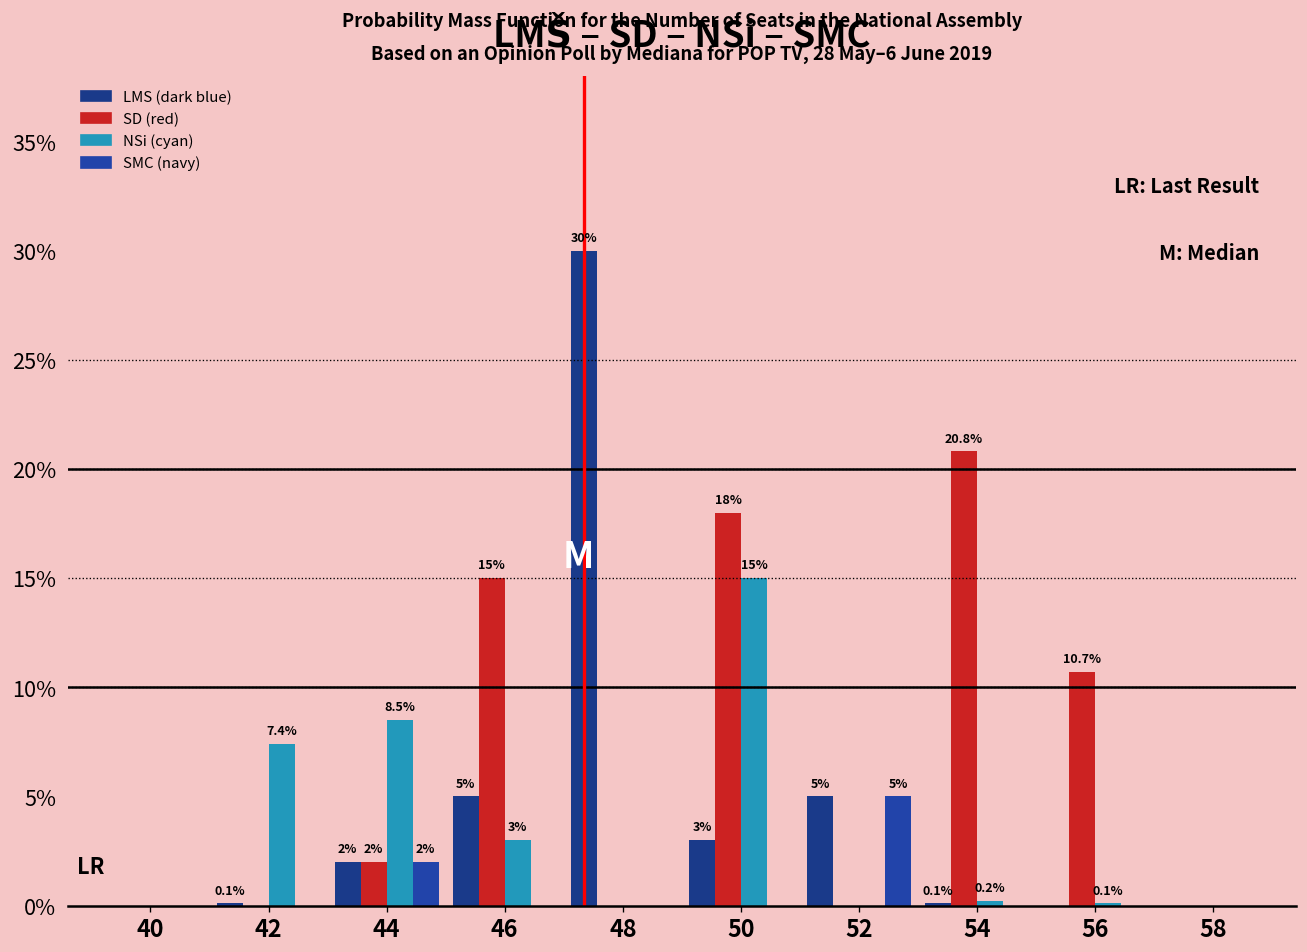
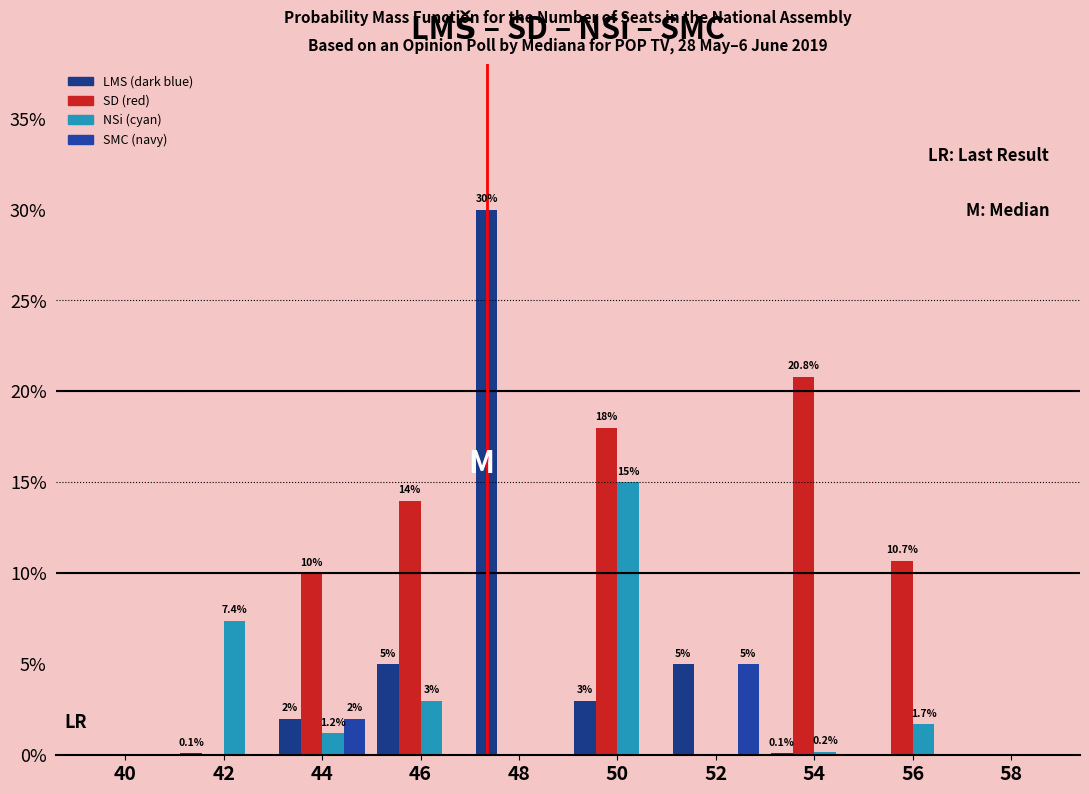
SD (red), 44: 2% -> 10%
NSi (cyan), 44: 8.5% -> 1.2%
SD (red), 46: 15% -> 14%
NSi (cyan), 56: 0.1% -> 1.7%
